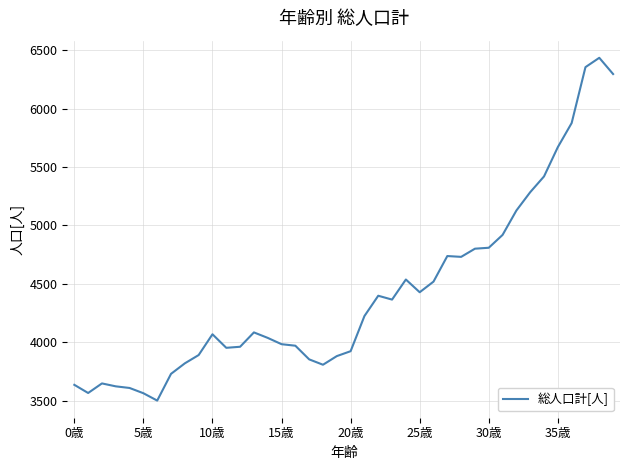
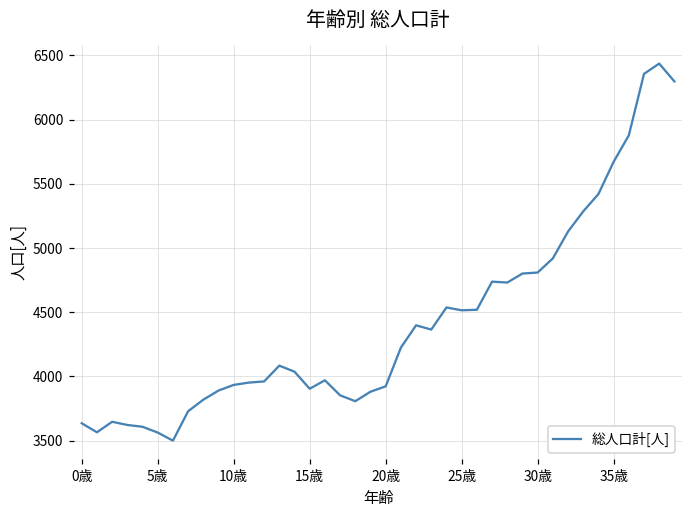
10歳: 4070 -> 3930
15歳: 3980 -> 3900
25歳: 4430 -> 4520
